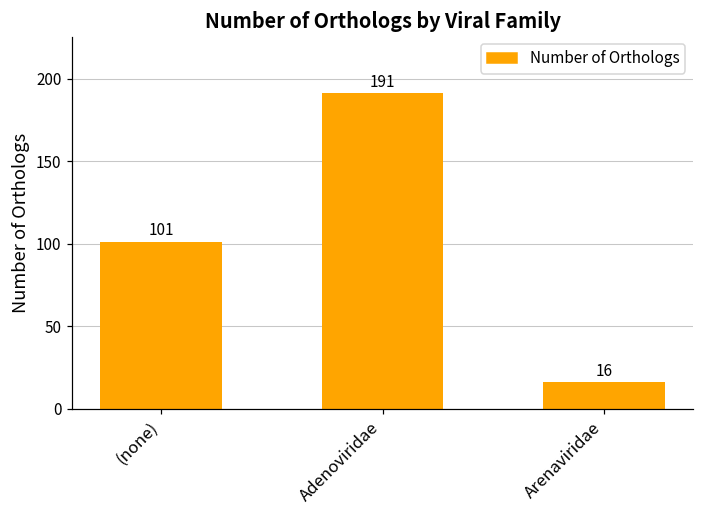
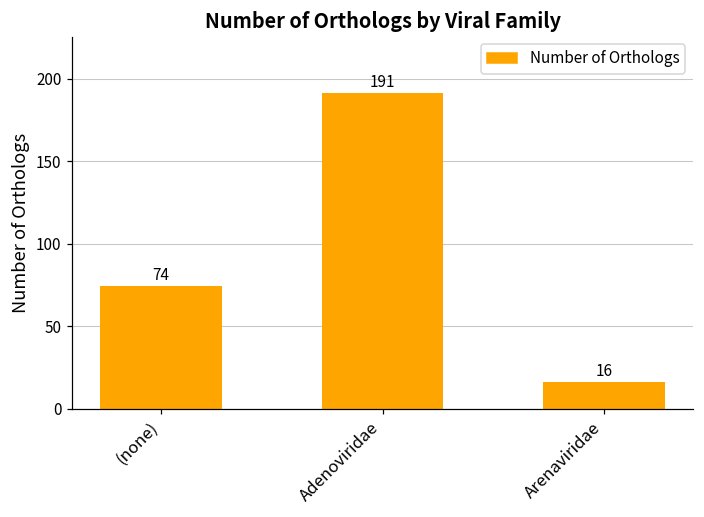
(none): 101 -> 74
